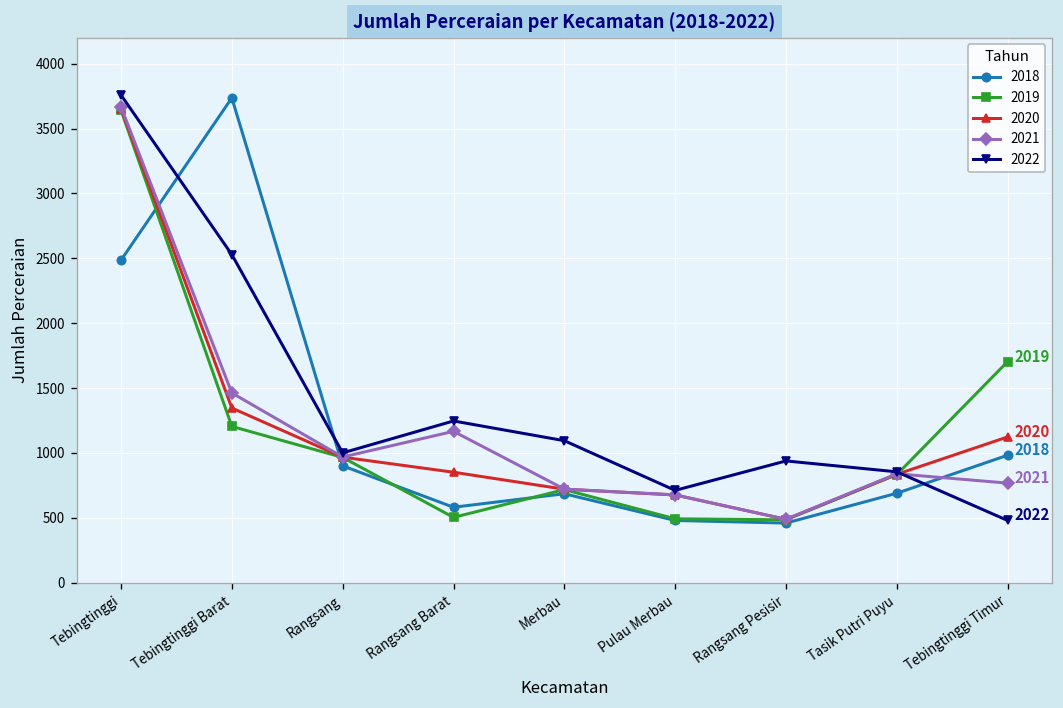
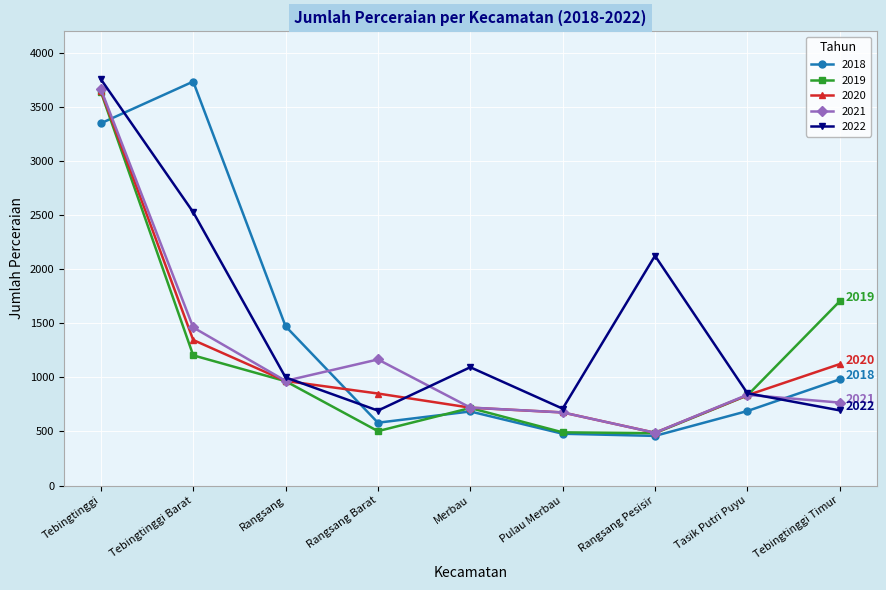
2018, Tebingtinggi: 2490 -> 3350
2018, Rangsang: 900 -> 1470
2022, Rangsang Barat: 1250 -> 690
2022, Rangsang Pesisir: 940 -> 2130
2022, Tebingtinggi Timur: 480 -> 700
